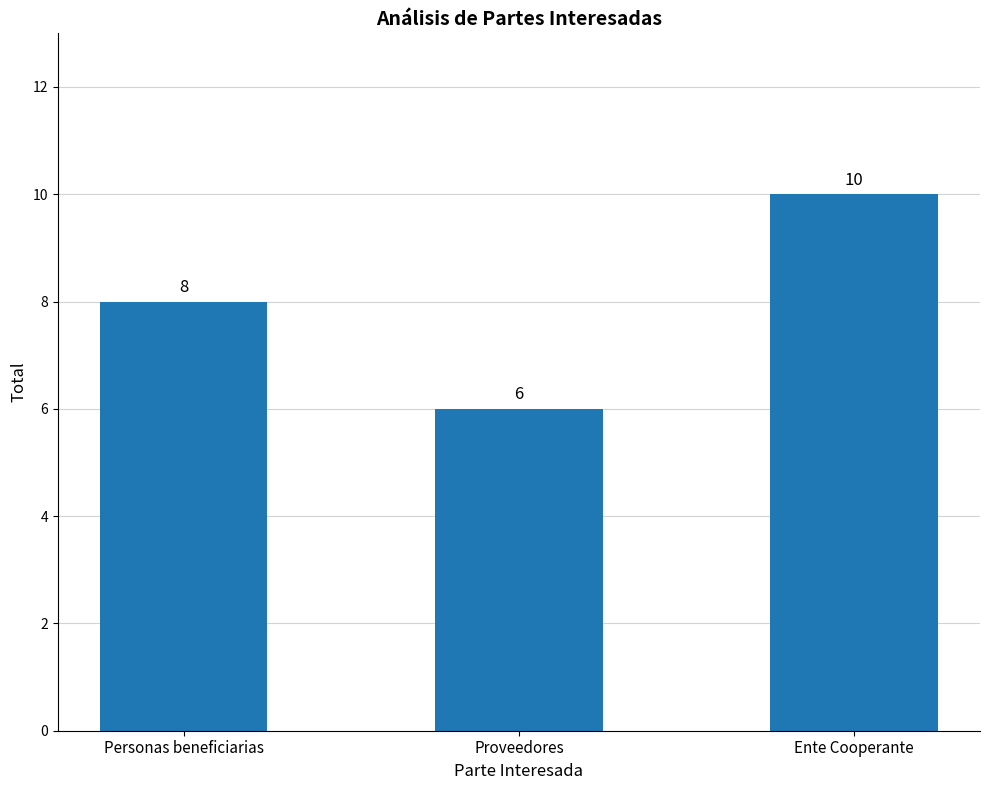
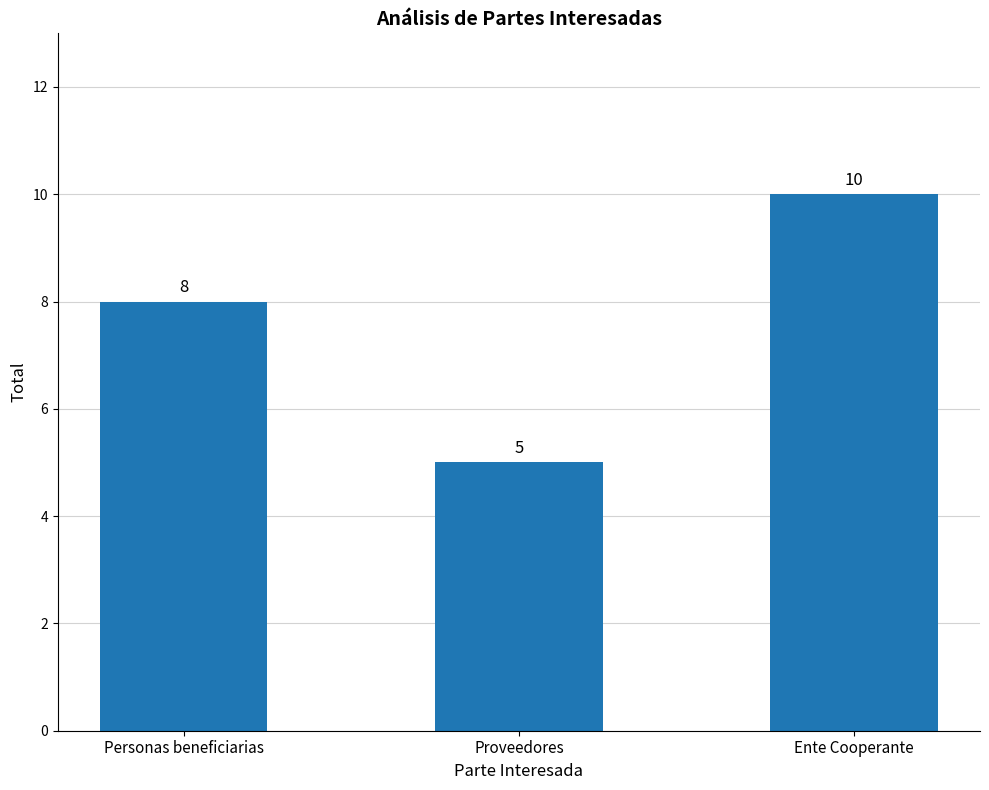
Proveedores: 6 -> 5
